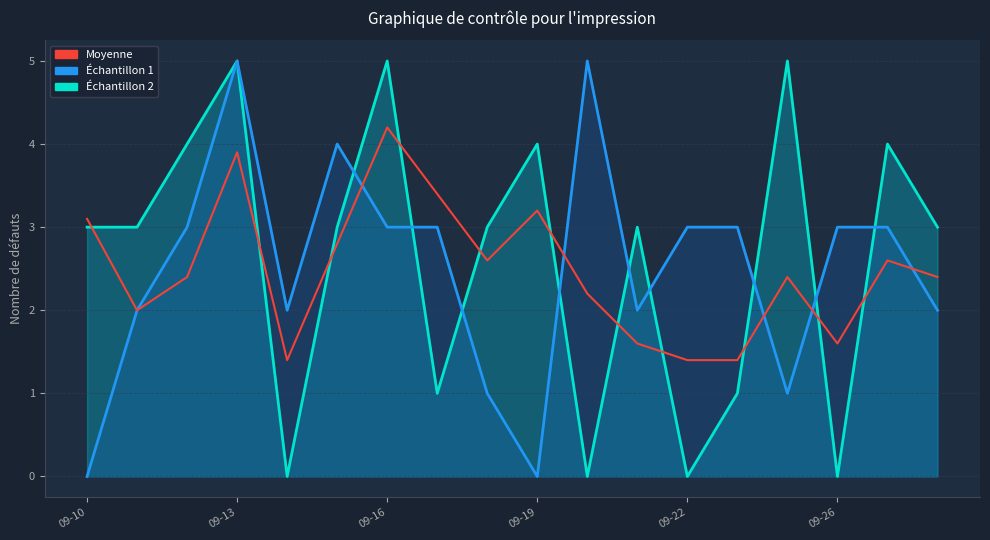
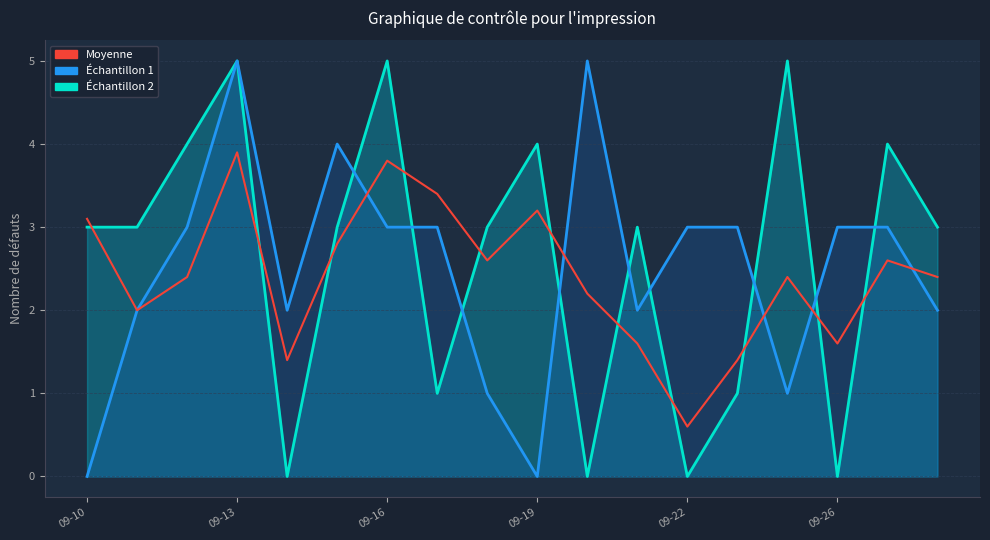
Moyenne, 09-16: 4.2 -> 3.8
Moyenne, 09-22: 1.4 -> 0.6
